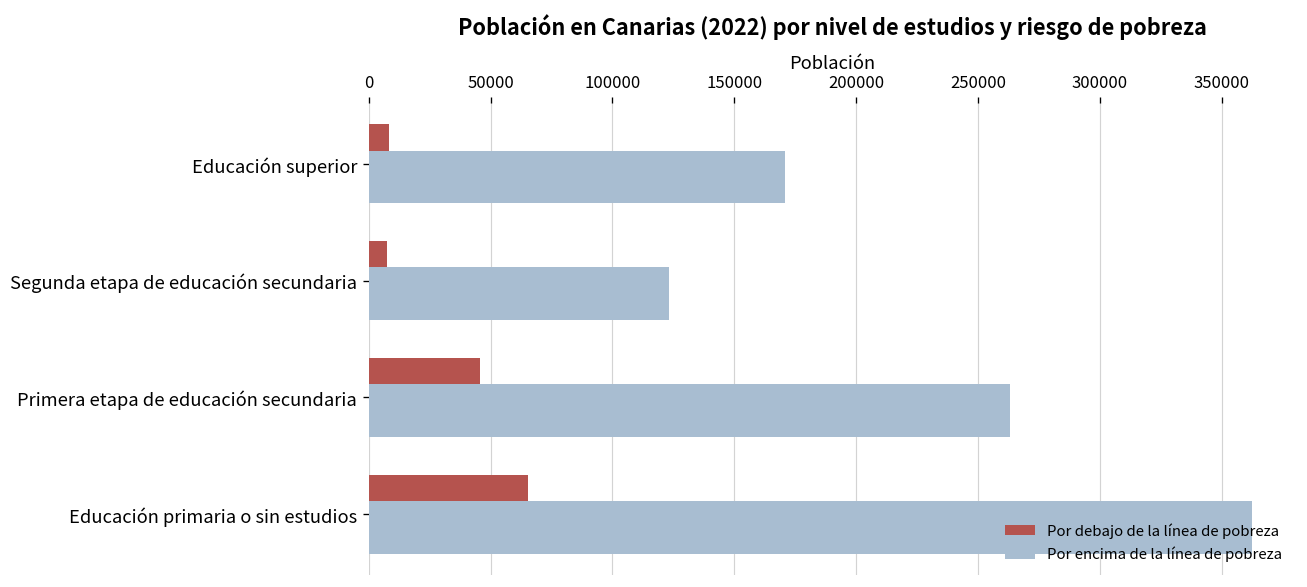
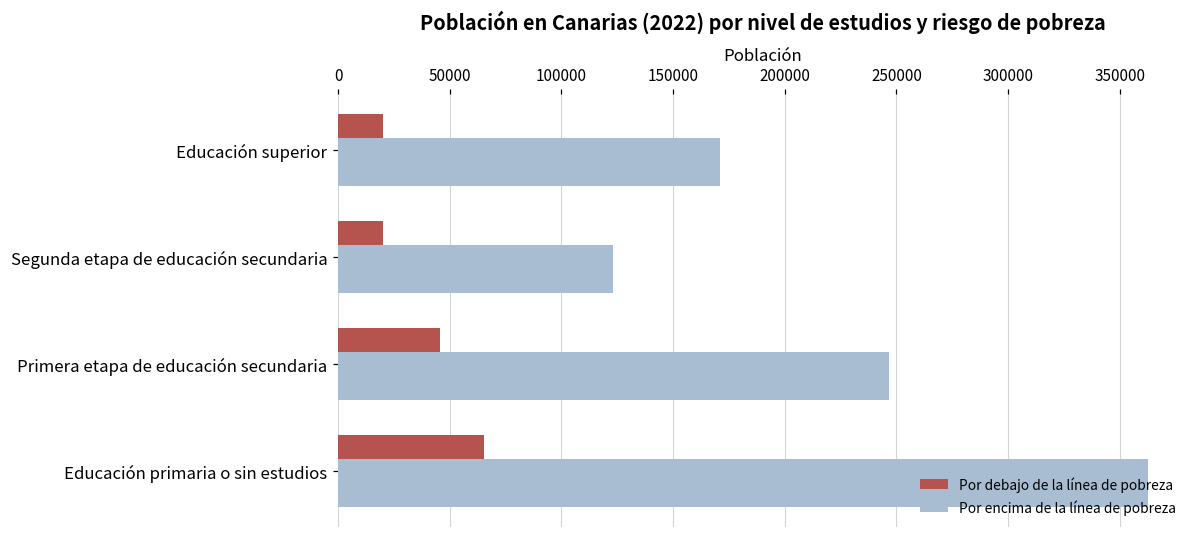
Por debajo de la línea de pobreza, Educación superior: 8000 -> 20000
Por debajo de la línea de pobreza, Segunda etapa de educación secundaria: 8000 -> 20000
Por encima de la línea de pobreza, Primera etapa de educación secundaria: 263000 -> 247000
